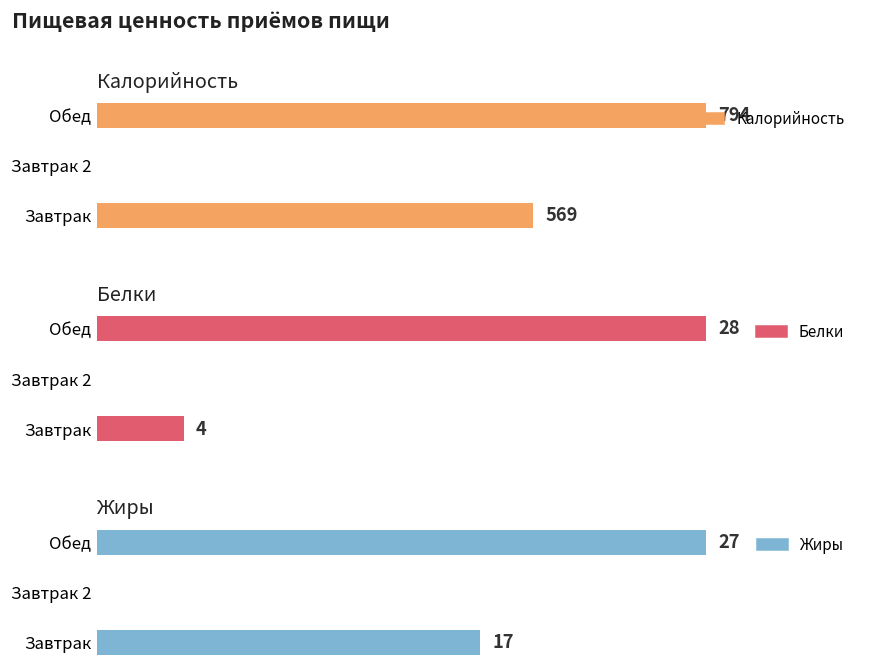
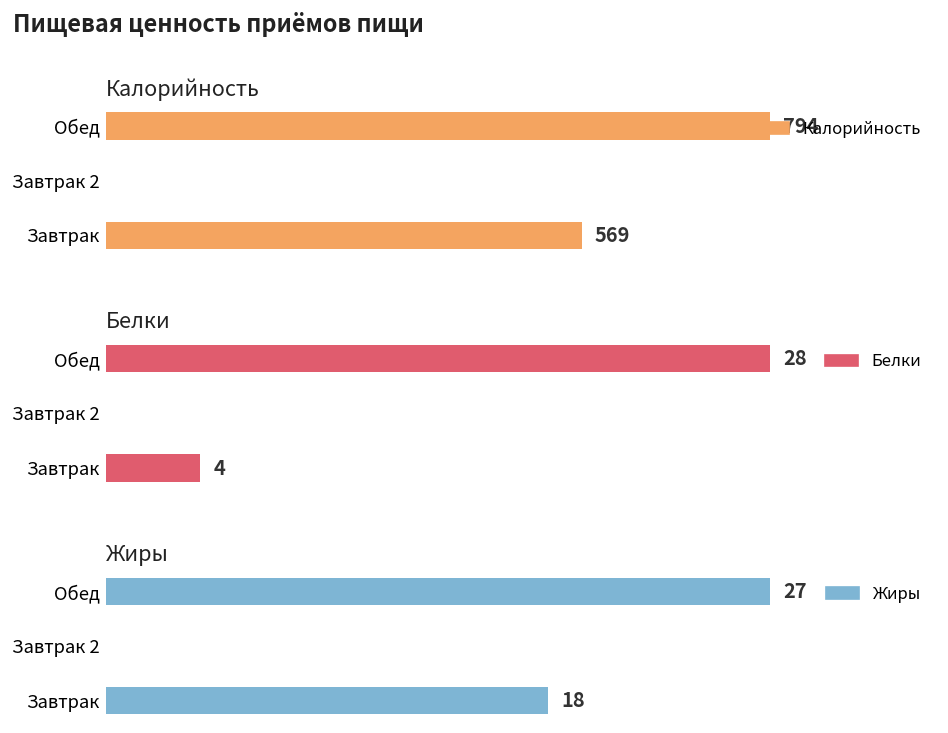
Жиры, Завтрак: 17 -> 18
